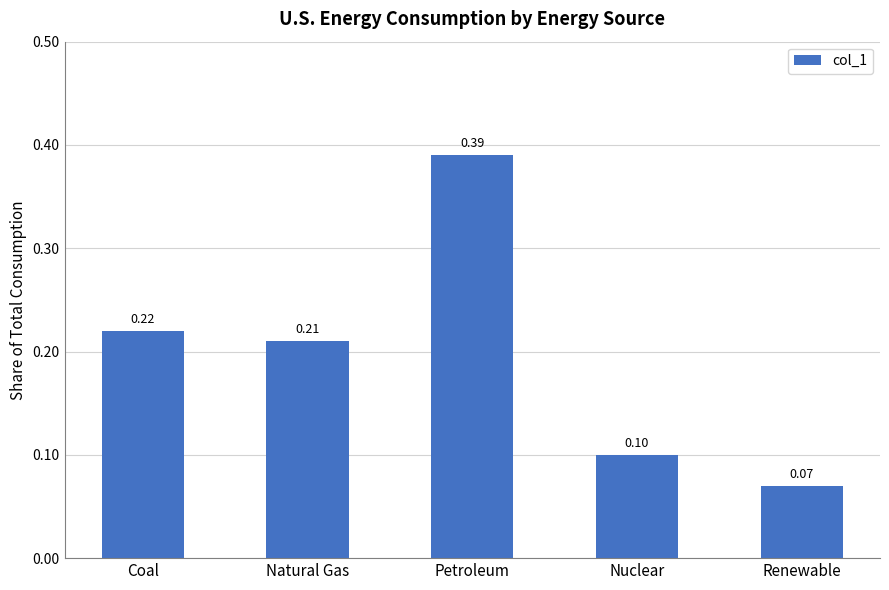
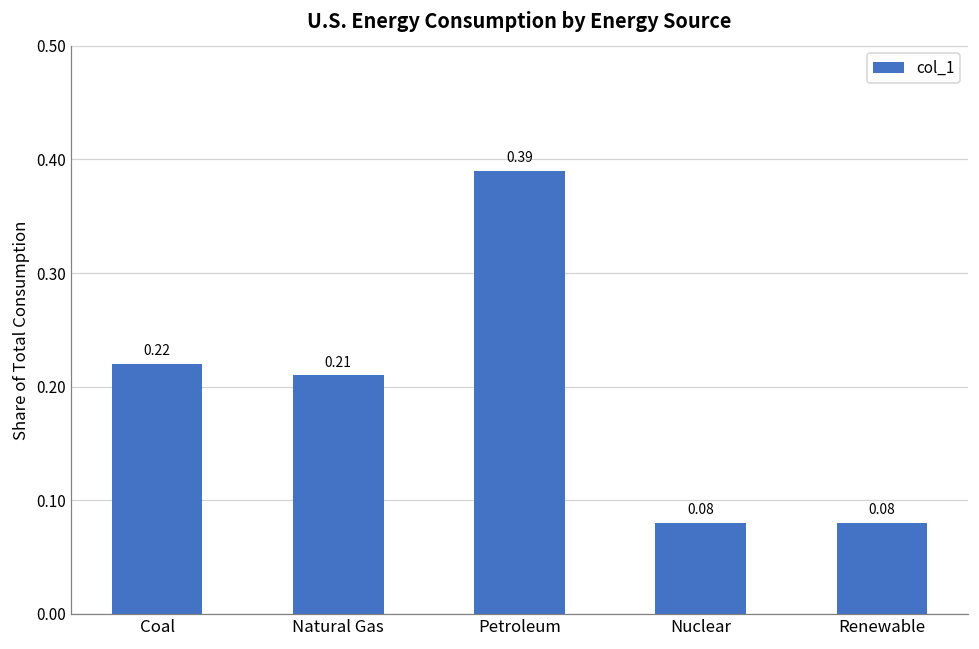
Nuclear: 0.10 -> 0.08
Renewable: 0.07 -> 0.08
